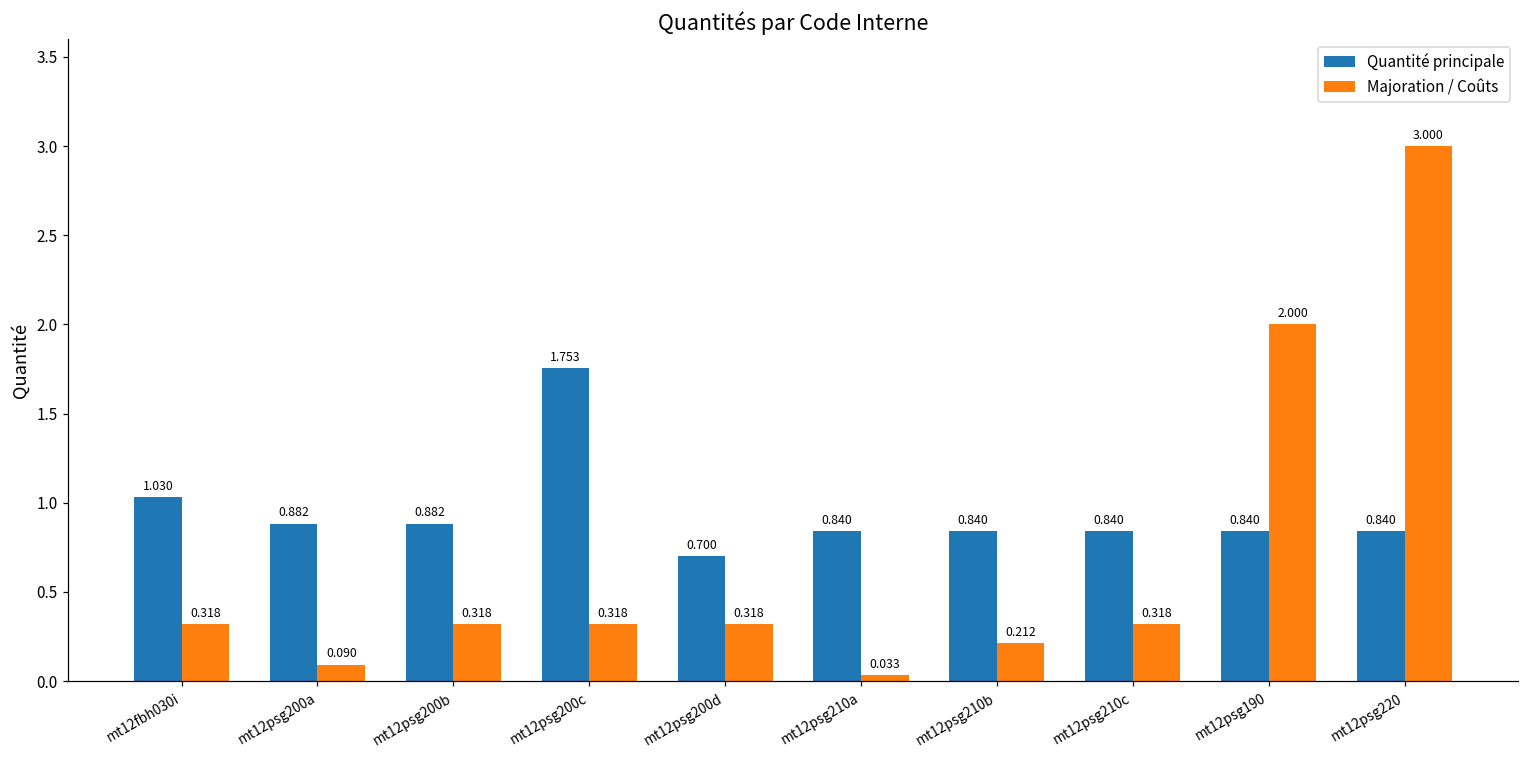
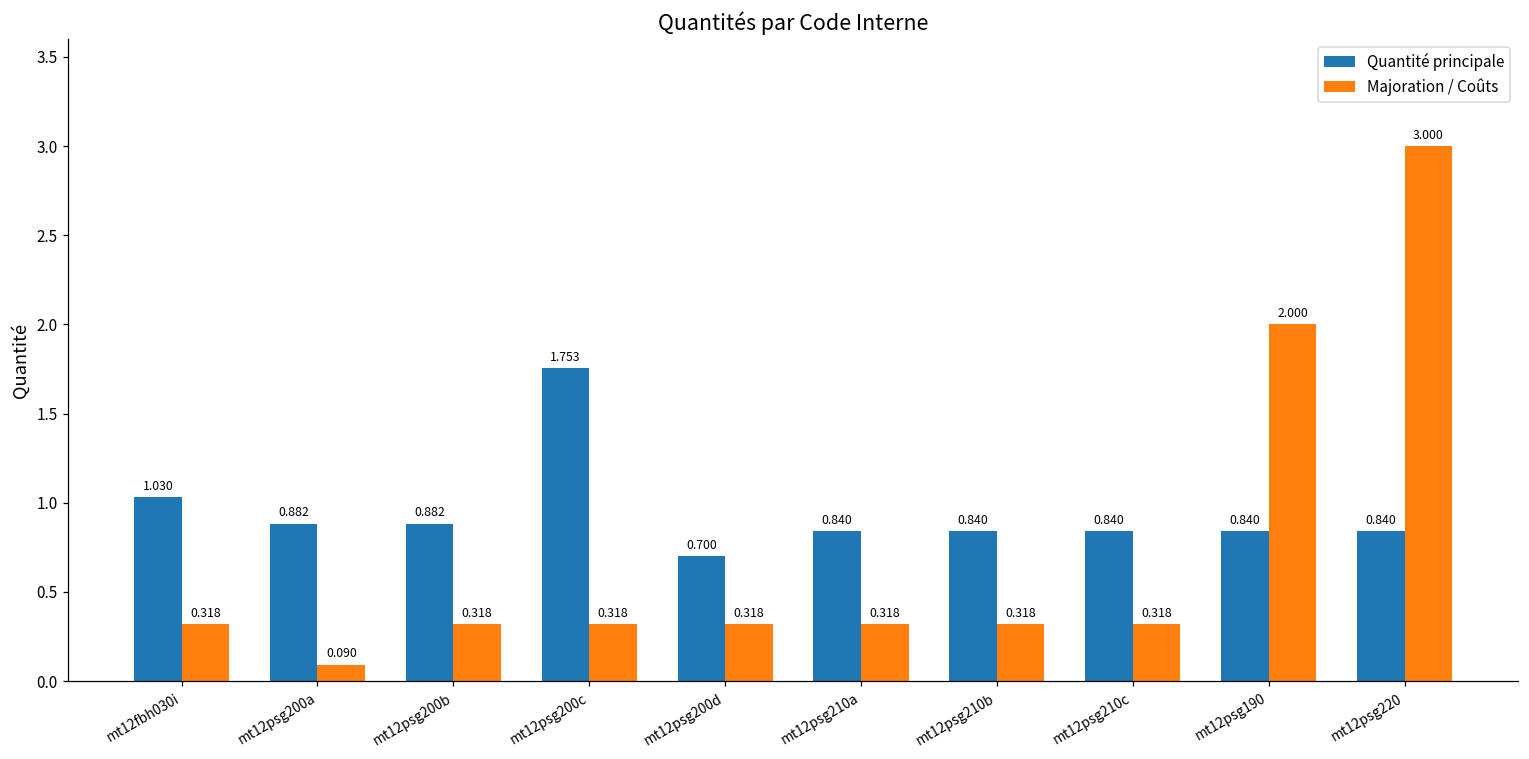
Majoration / Coûts, mt12psg210a: 0.033 -> 0.318
Majoration / Coûts, mt12psg210b: 0.212 -> 0.318
